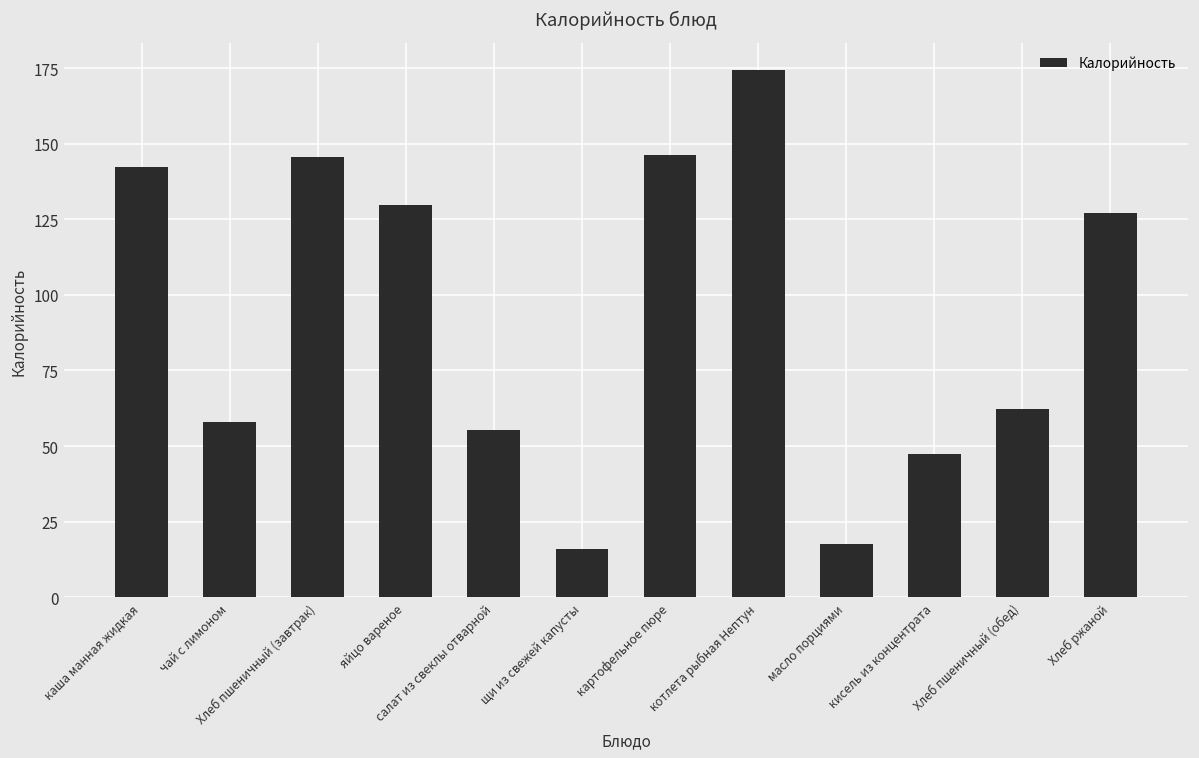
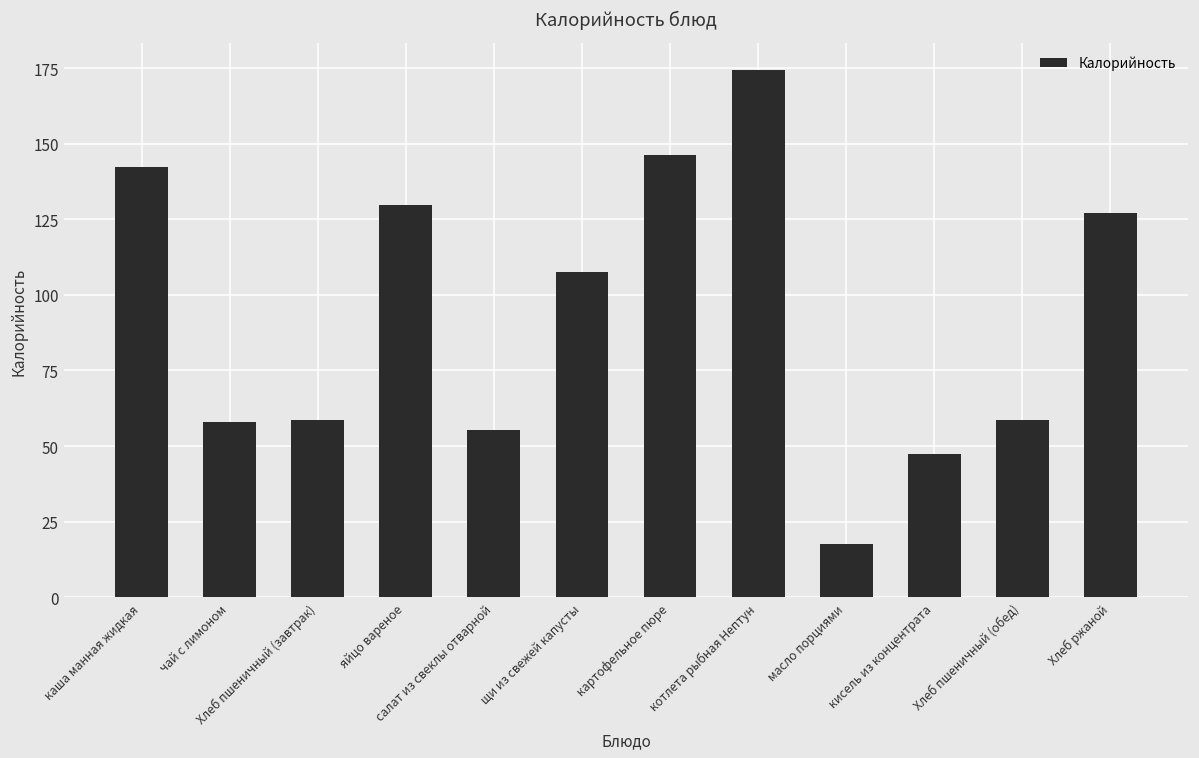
Хлеб пшеничный (завтрак): 146 -> 59
щи из свежей капусты: 16 -> 108
Хлеб пшеничный (обед): 62 -> 59
